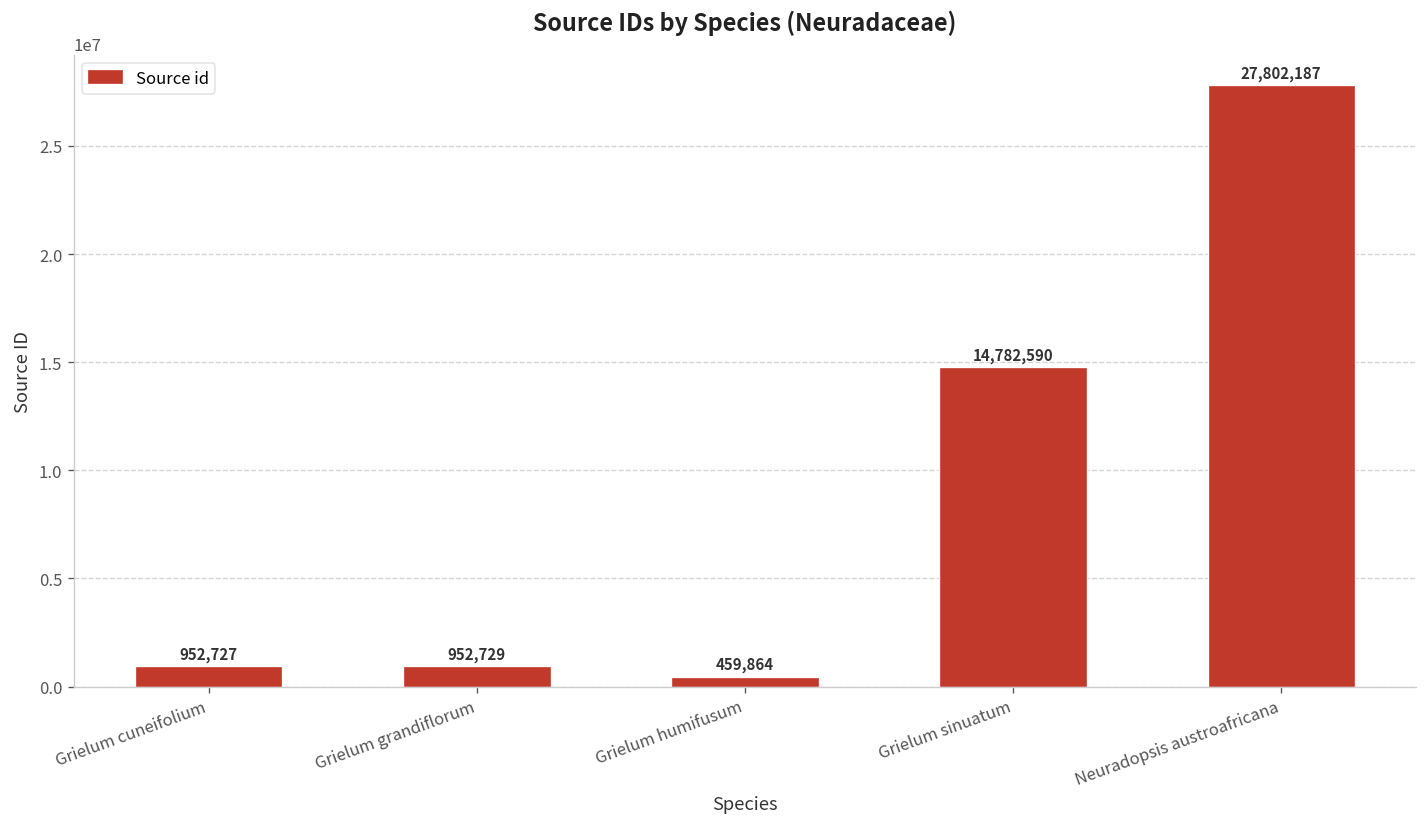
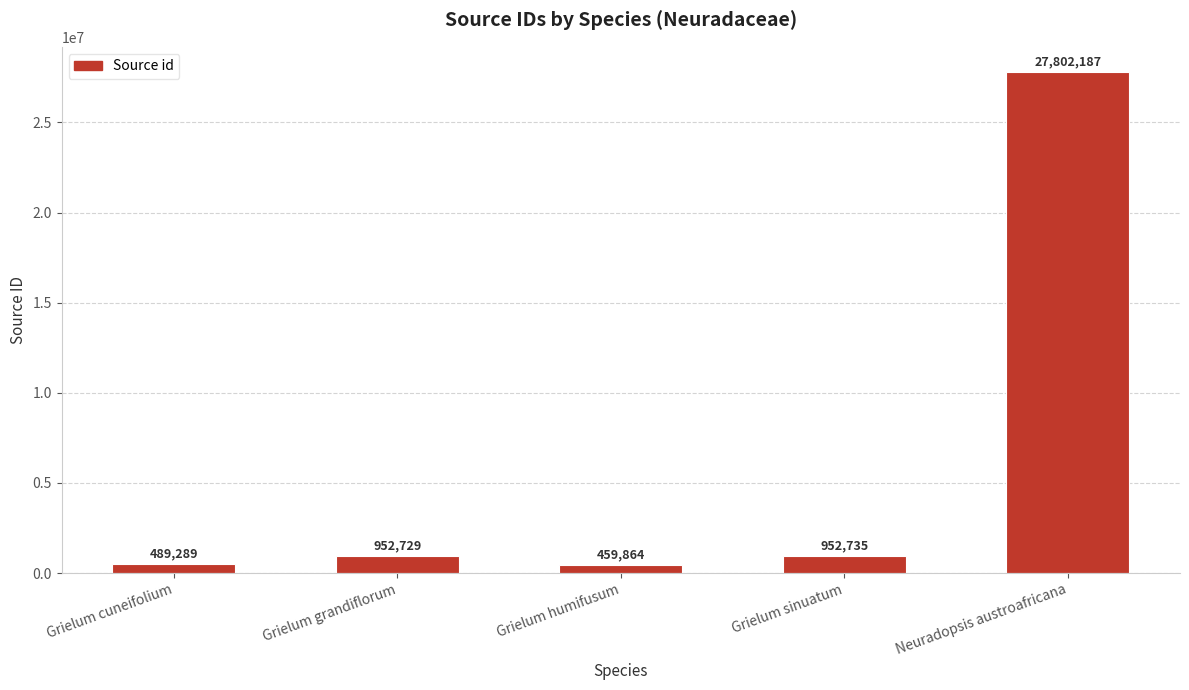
Grielum cuneifolium: 952,727 -> 489,289
Grielum sinuatum: 14,782,590 -> 952,735
